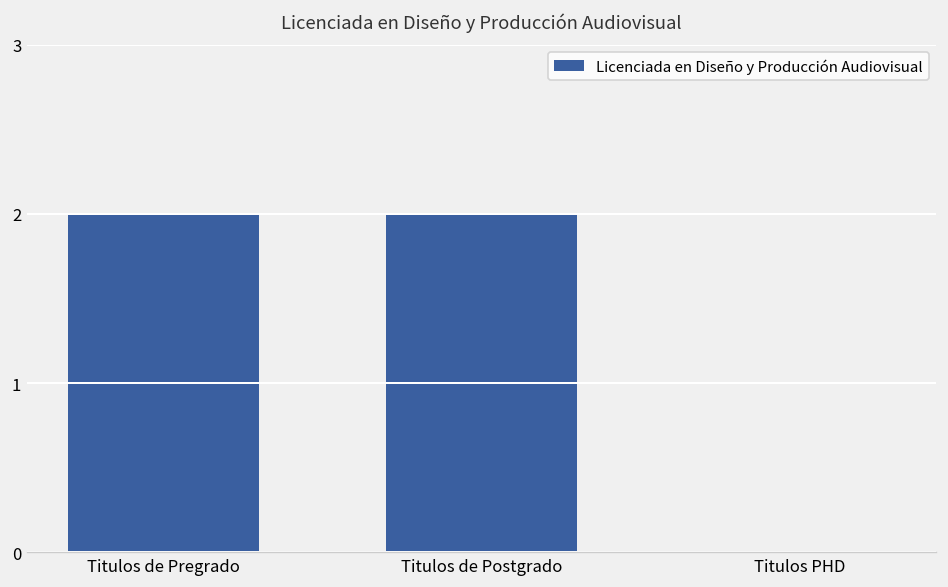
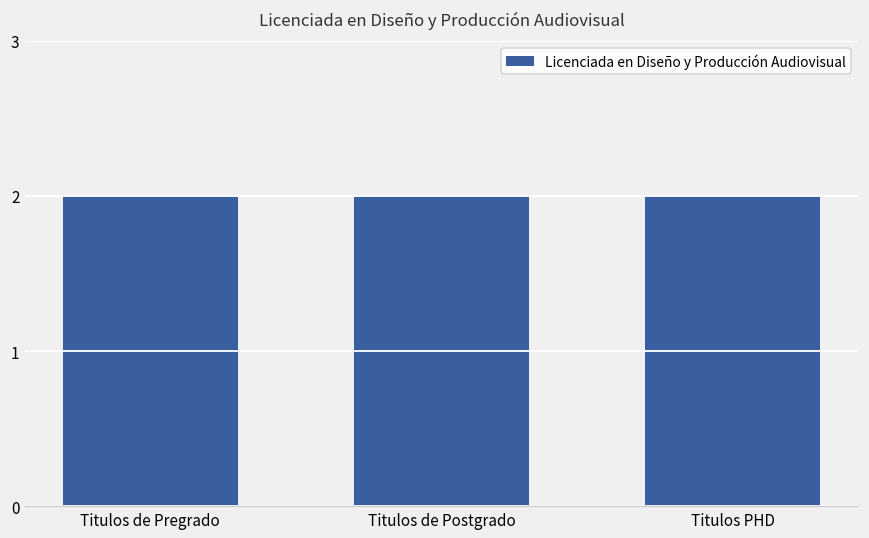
Titulos PHD: 0 -> 2
